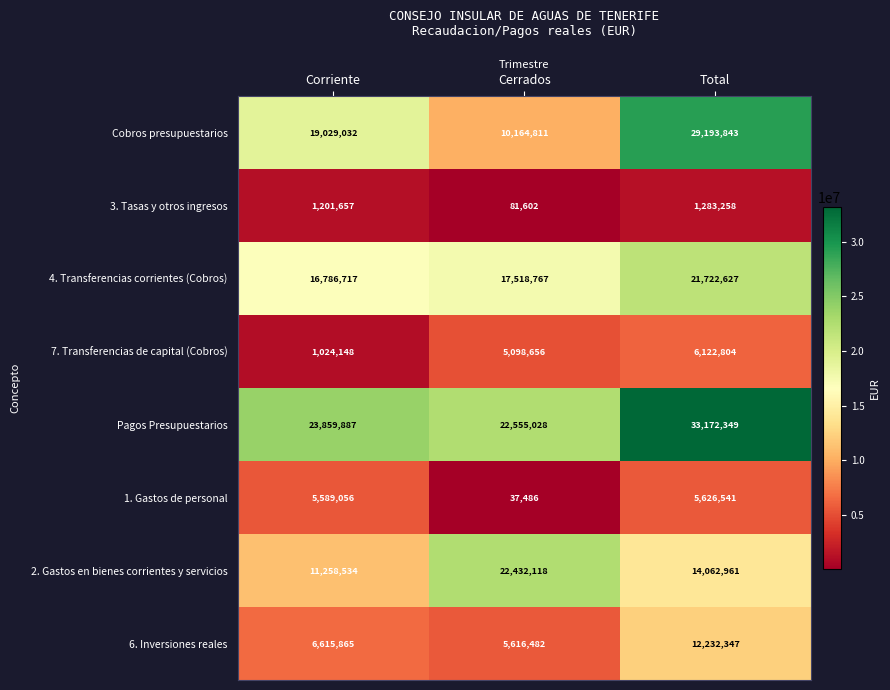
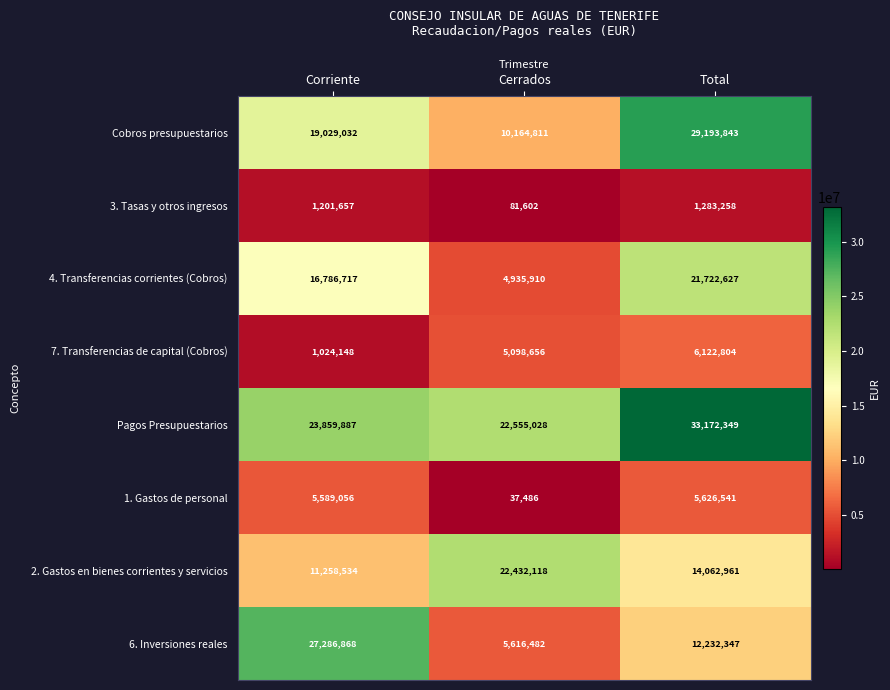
4. Transferencias corrientes (Cobros), Cerrados: 17,518,767 -> 4,935,910
6. Inversiones reales, Corriente: 6,615,865 -> 27,286,868
